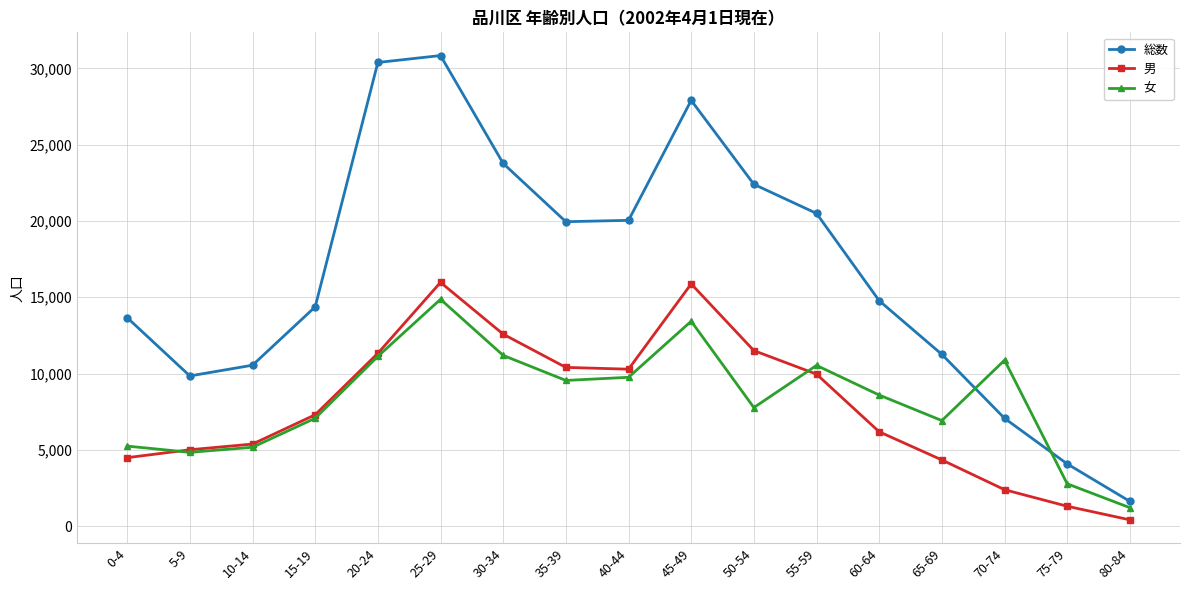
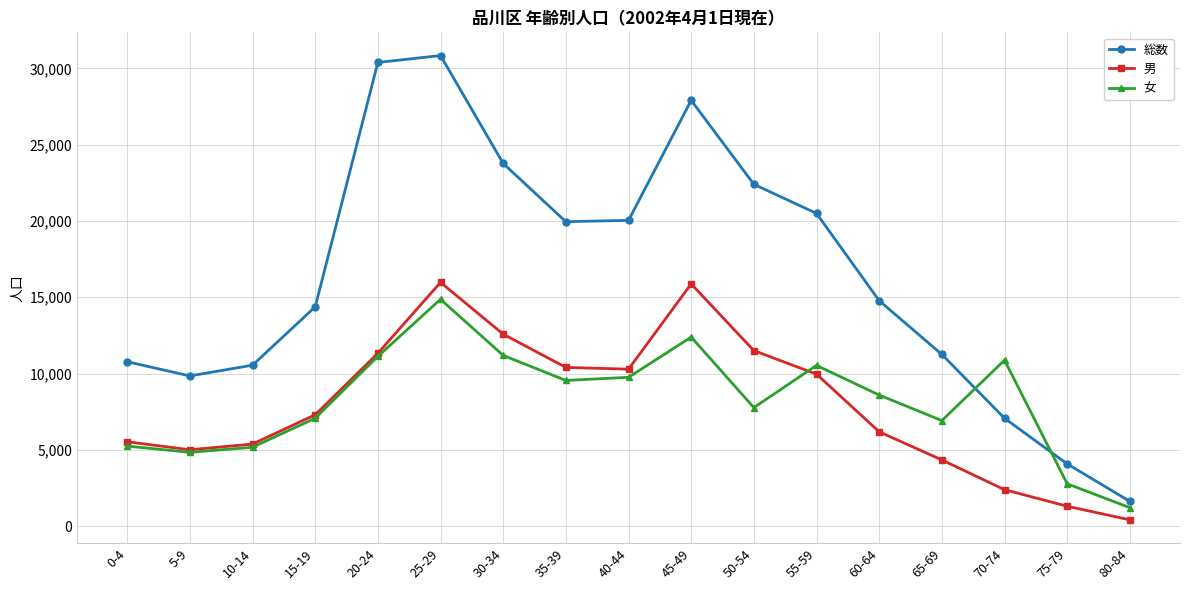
総数, 0-4: 13,700 -> 10,800
男, 0-4: 4,500 -> 5,500
女, 45-49: 13,400 -> 12,400
